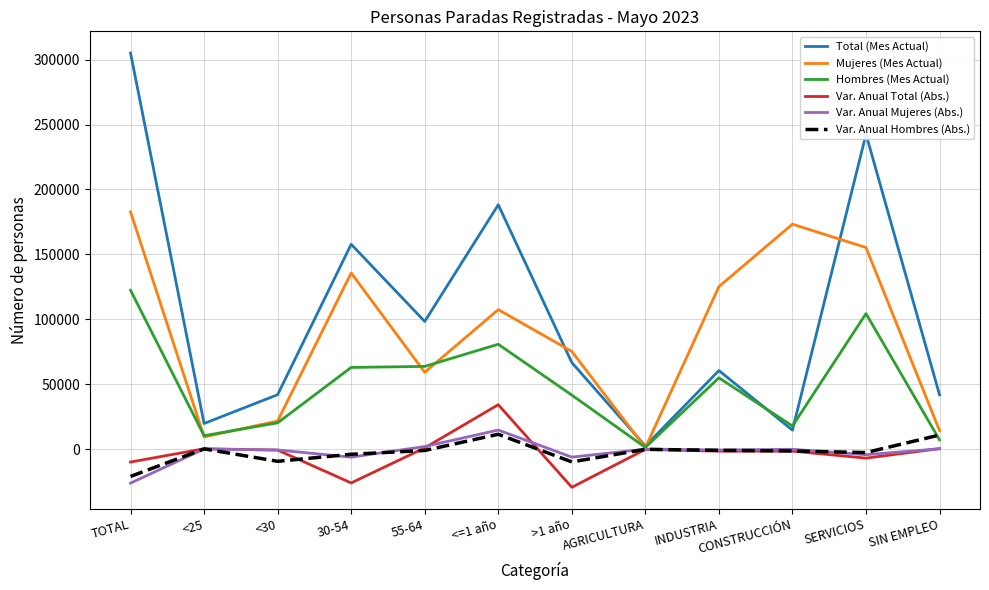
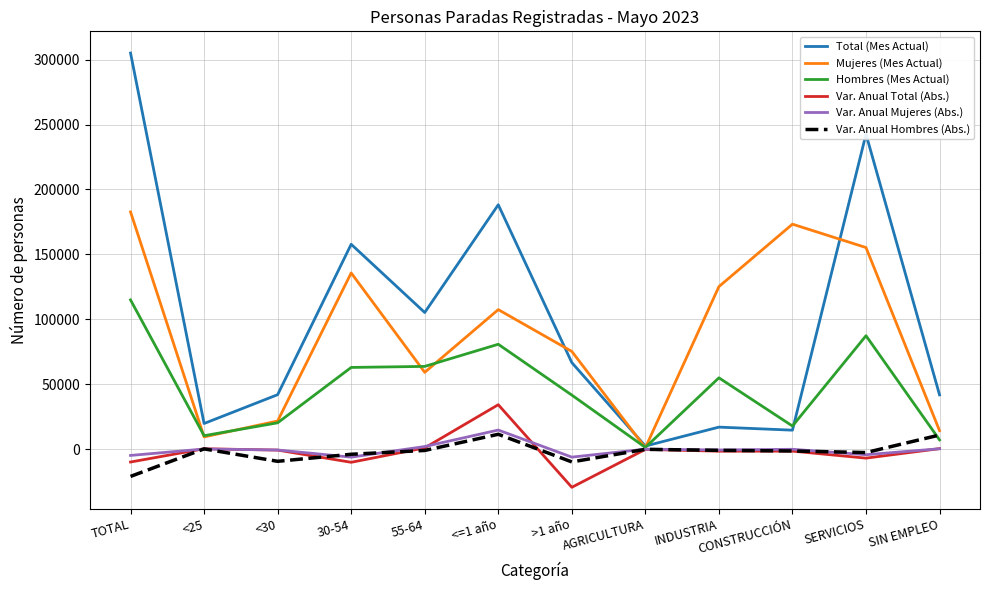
Hombres (Mes Actual), TOTAL: 122000 -> 115000
Var. Anual Mujeres (Abs.), TOTAL: -26000 -> -5000
Var. Anual Total (Abs.), 30-54: -26000 -> -10000
Total (Mes Actual), 55-64: 98000 -> 105000
Total (Mes Actual), INDUSTRIA: 61000 -> 17000
Hombres (Mes Actual), SERVICIOS: 104000 -> 87000
